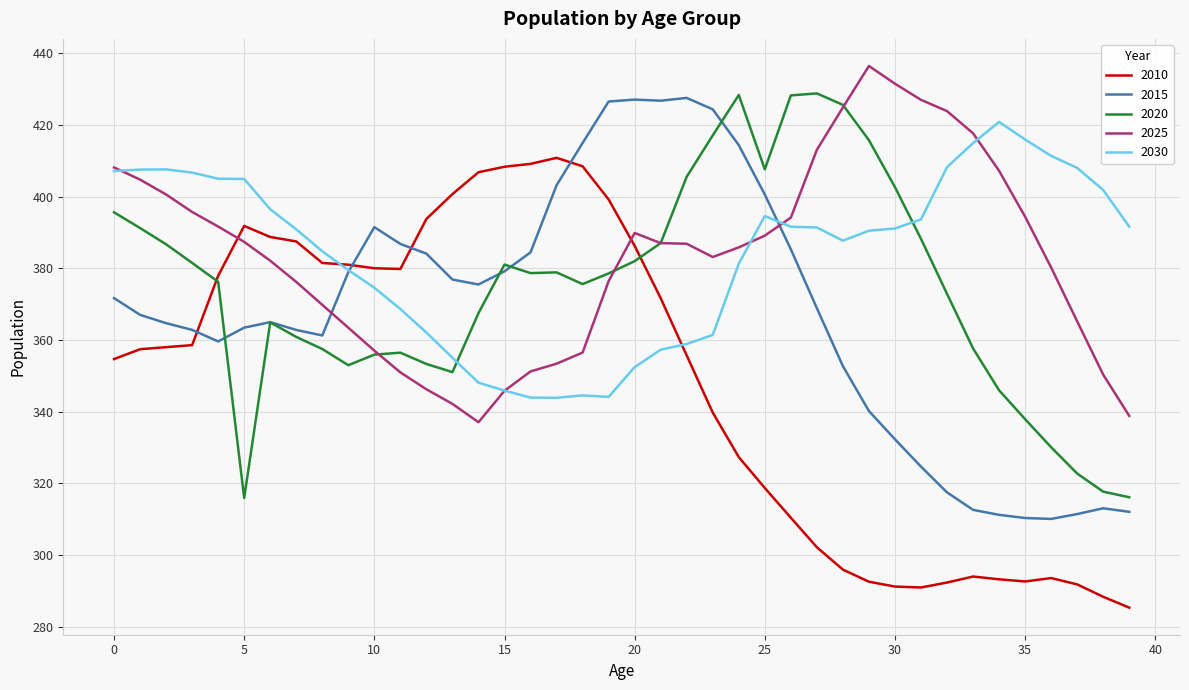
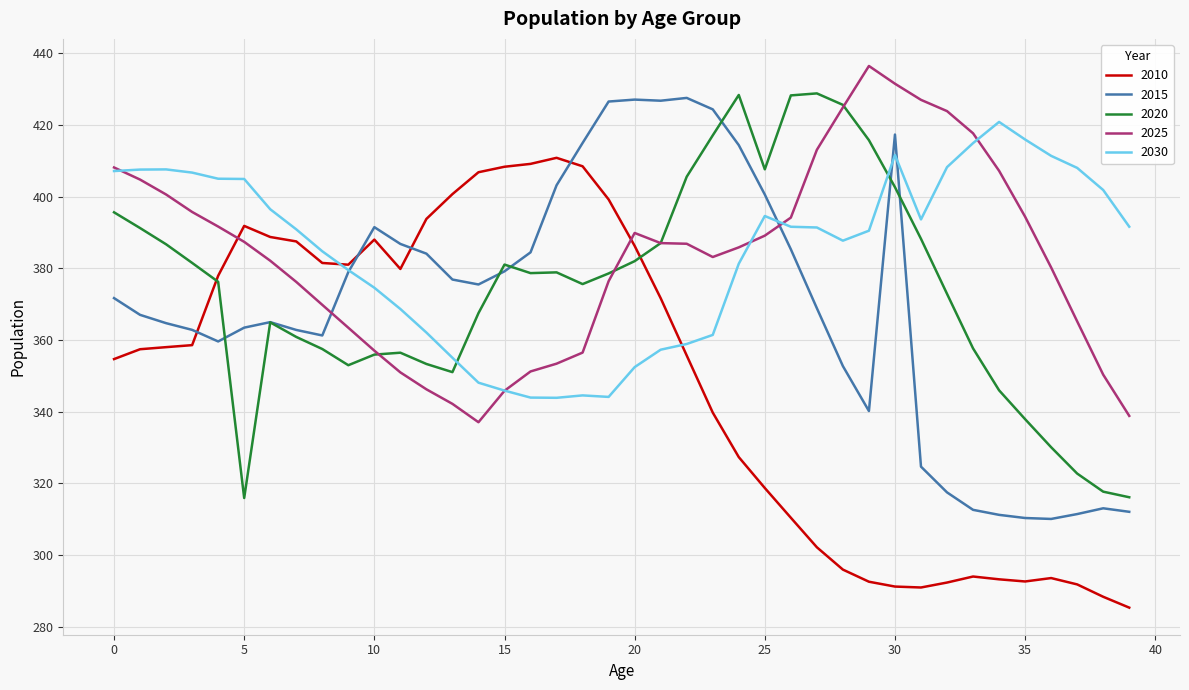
2010, 10: 380 -> 388
2015, 30: 332 -> 417
2030, 30: 391 -> 412
